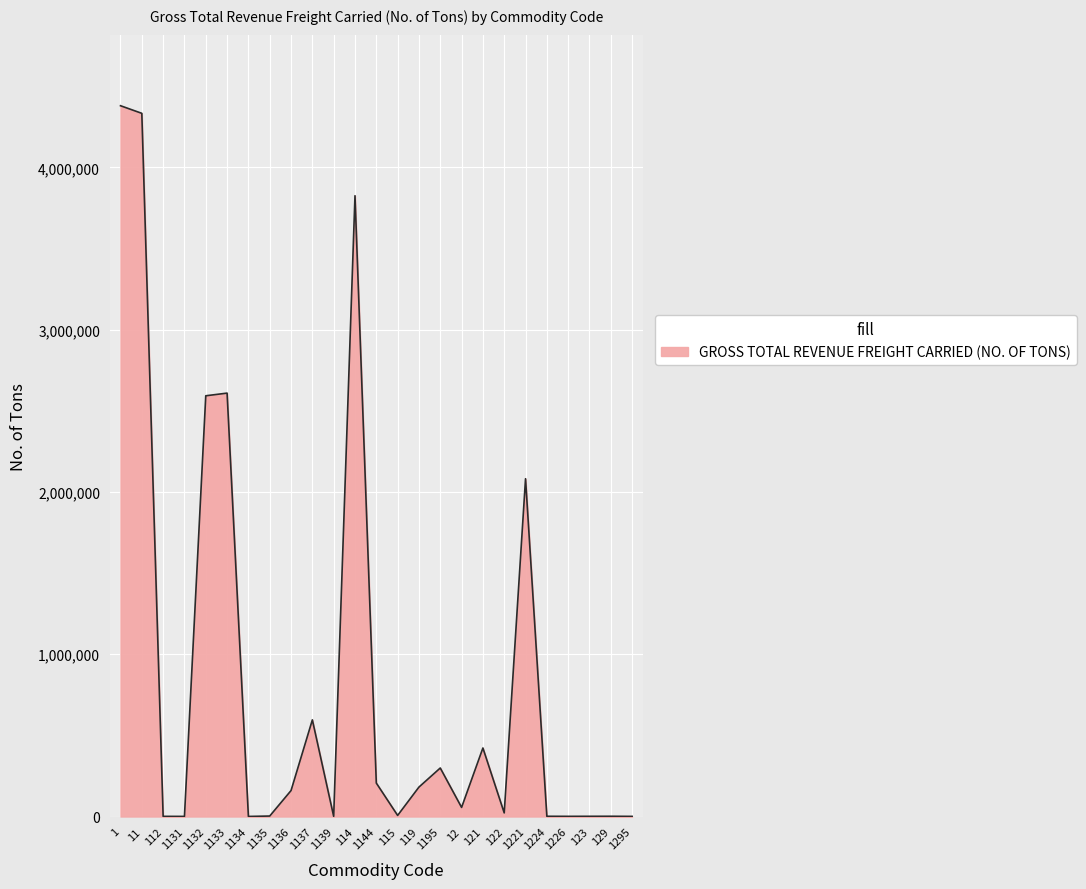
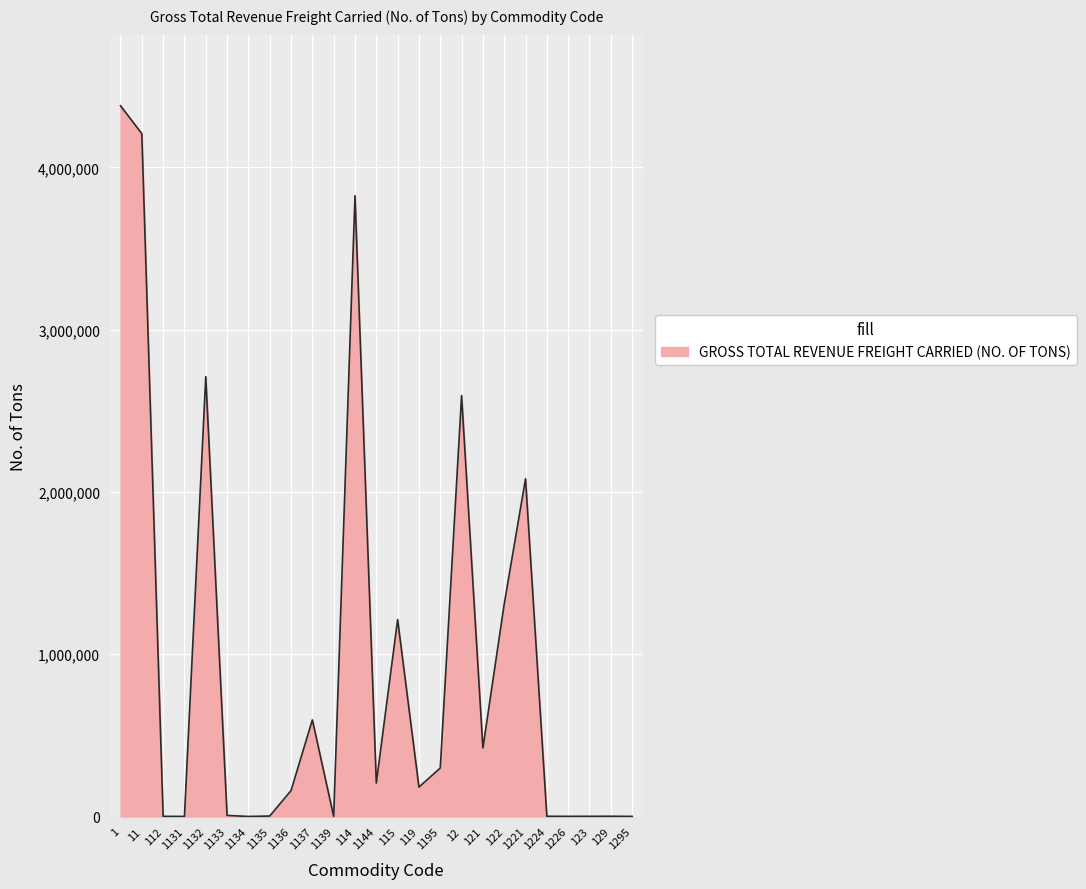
11: 4,330,000 -> 4,210,000
1132: 2,590,000 -> 2,710,000
1133: 2,610,000 -> 10,000
115: 10,000 -> 1,210,000
12: 60,000 -> 2,590,000
122: 20,000 -> 1,310,000
